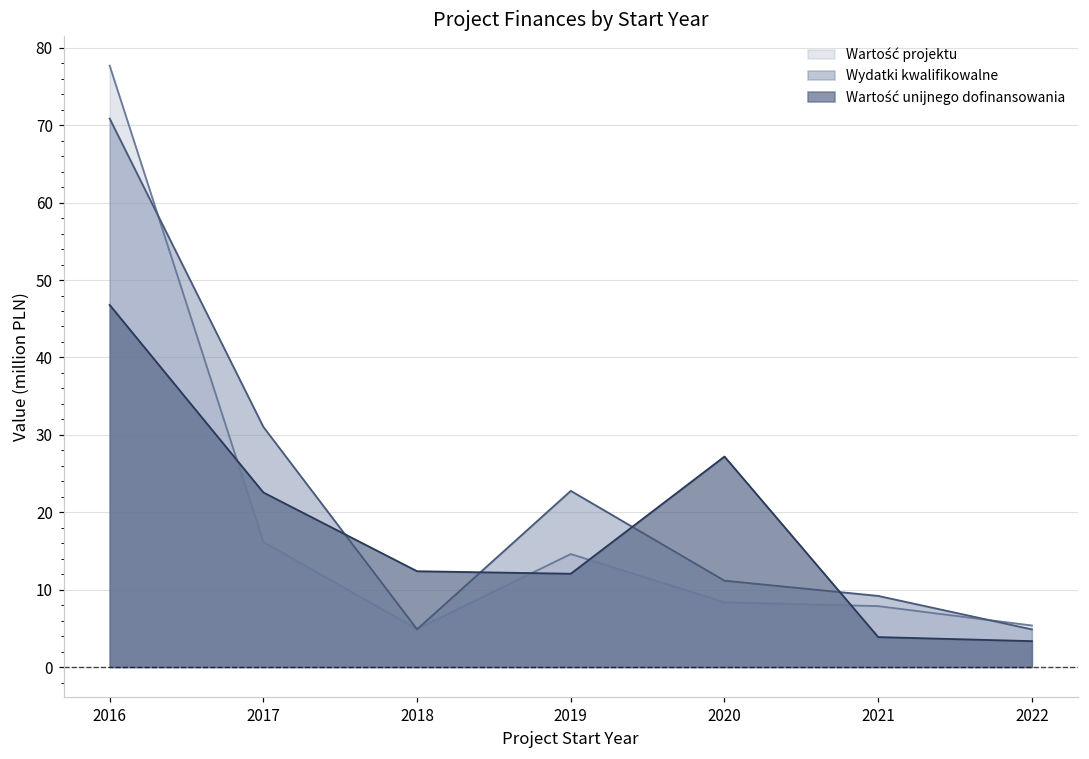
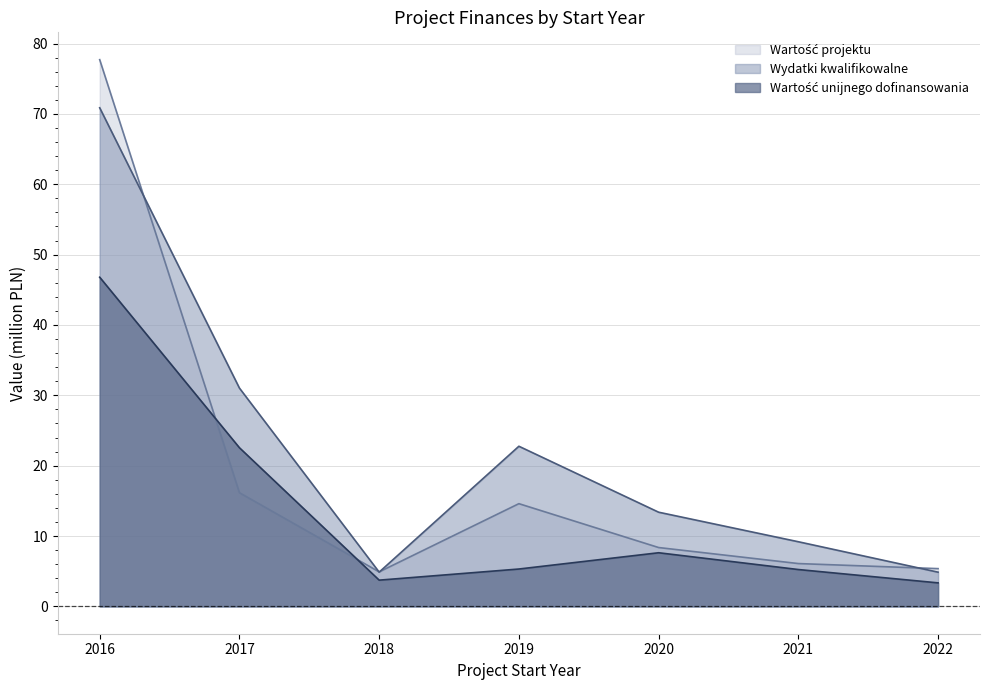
Wartość unijnego dofinansowania, 2018: 12 -> 4
Wartość unijnego dofinansowania, 2019: 12 -> 5
Wydatki kwalifikowalne, 2020: 11 -> 13
Wartość unijnego dofinansowania, 2020: 27 -> 8
Wartość projektu, 2021: 8 -> 6
Wartość unijnego dofinansowania, 2021: 4 -> 5
